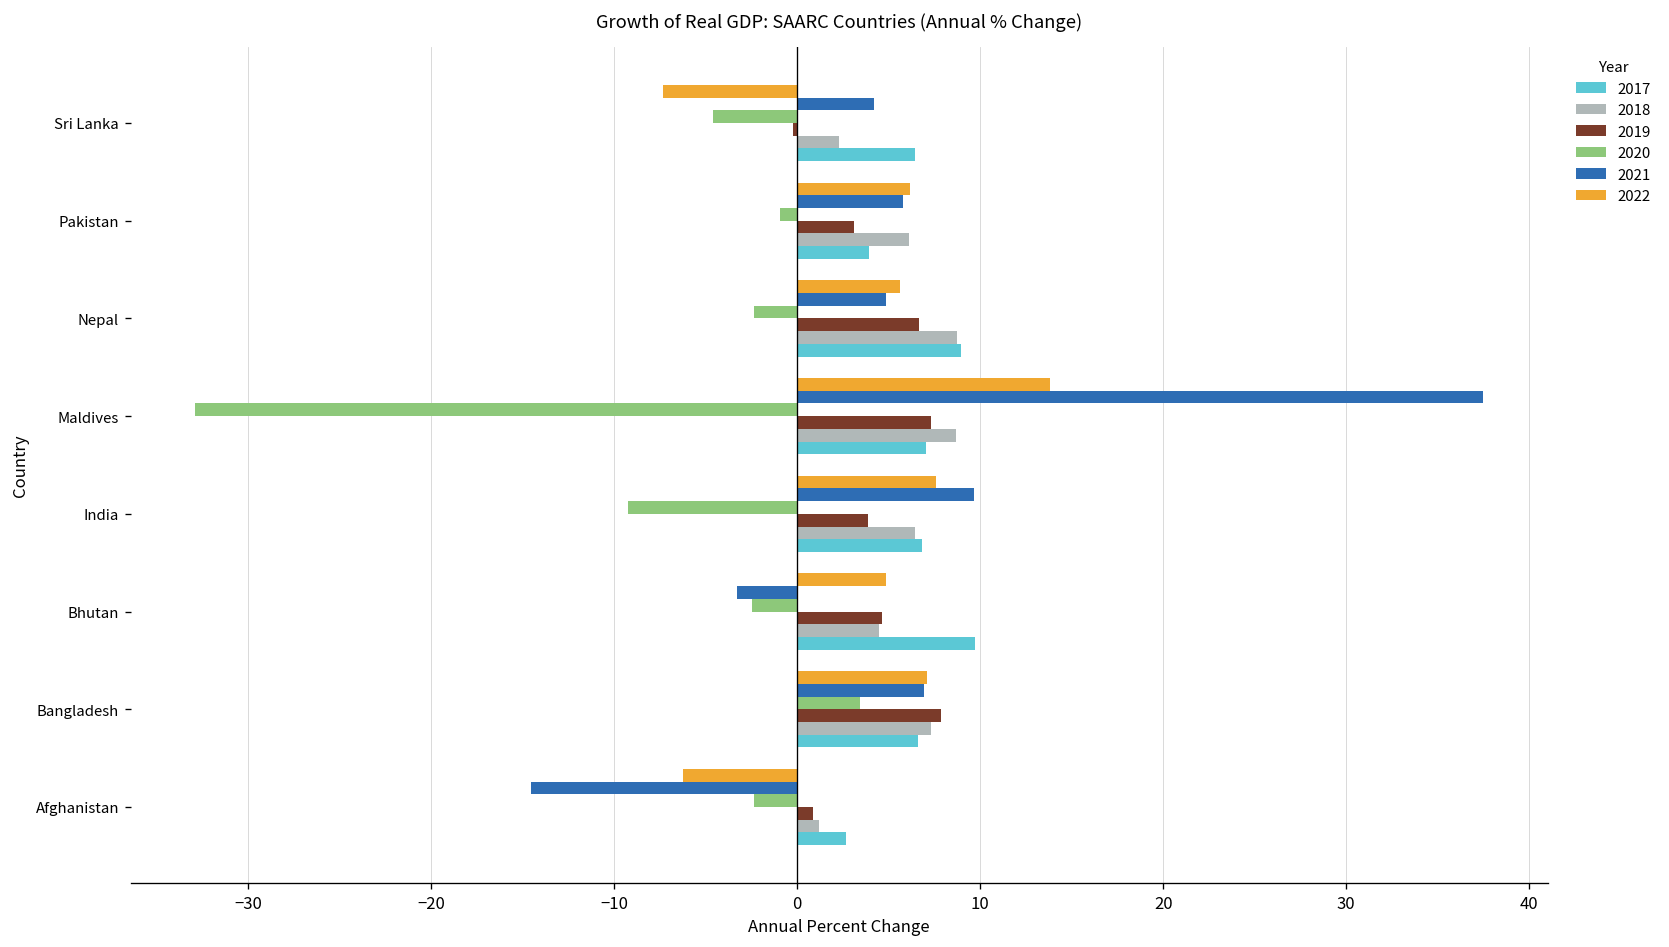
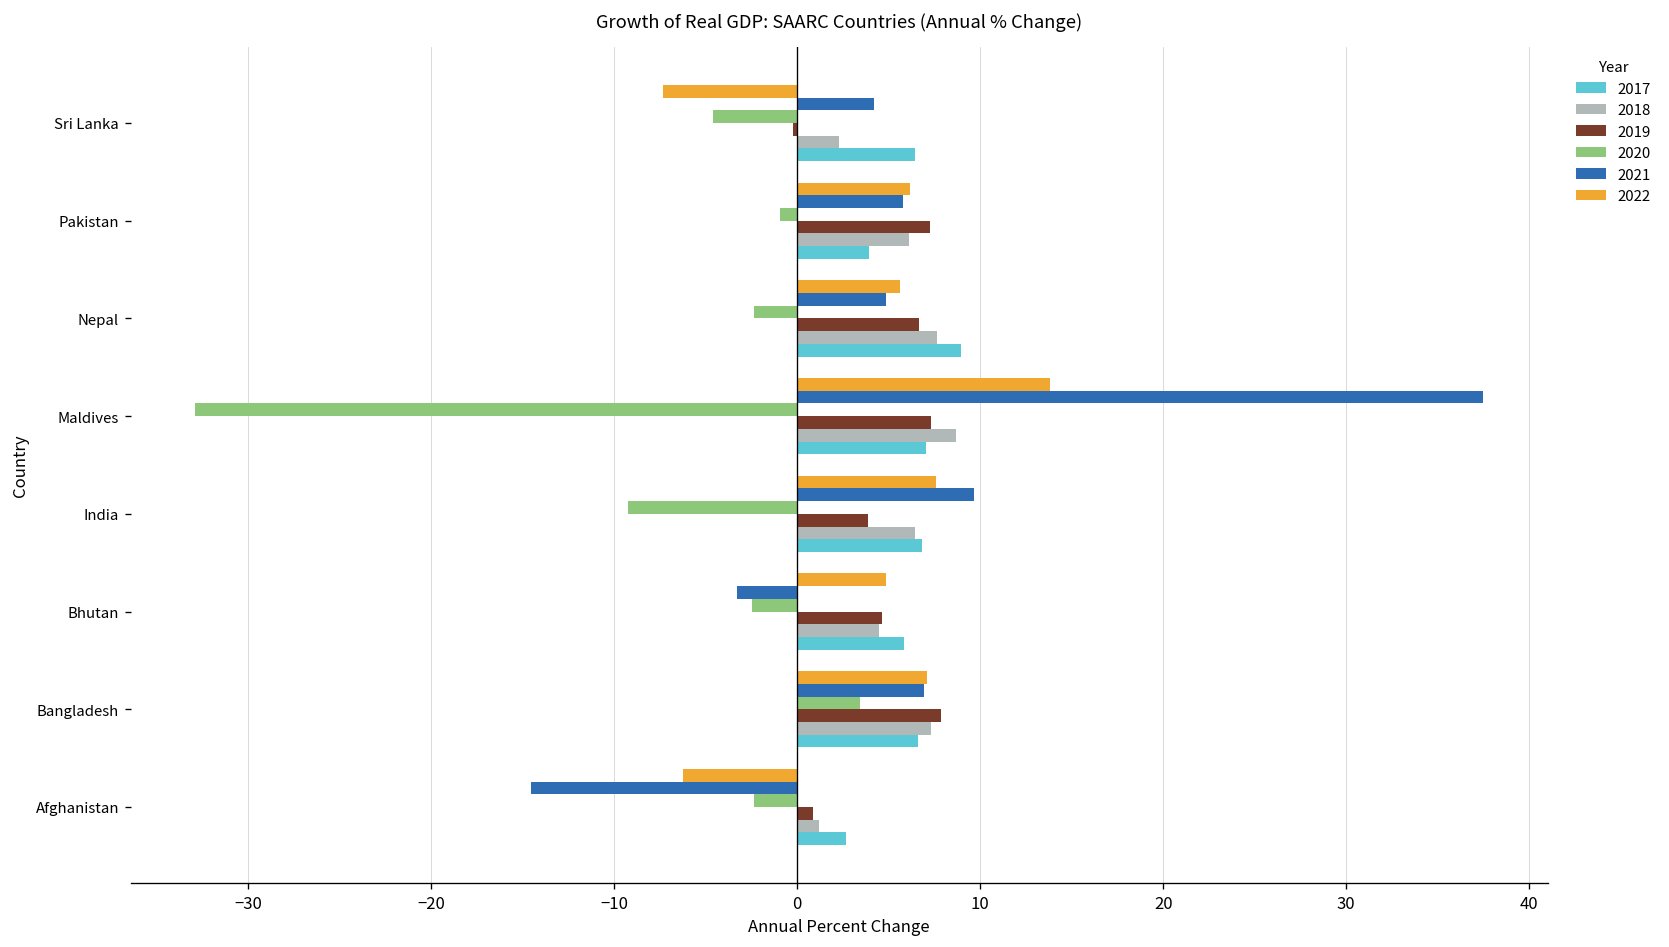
2019, Pakistan: 3.1 -> 7.3
2018, Nepal: 8.8 -> 7.6
2017, Bhutan: 9.7 -> 5.9
